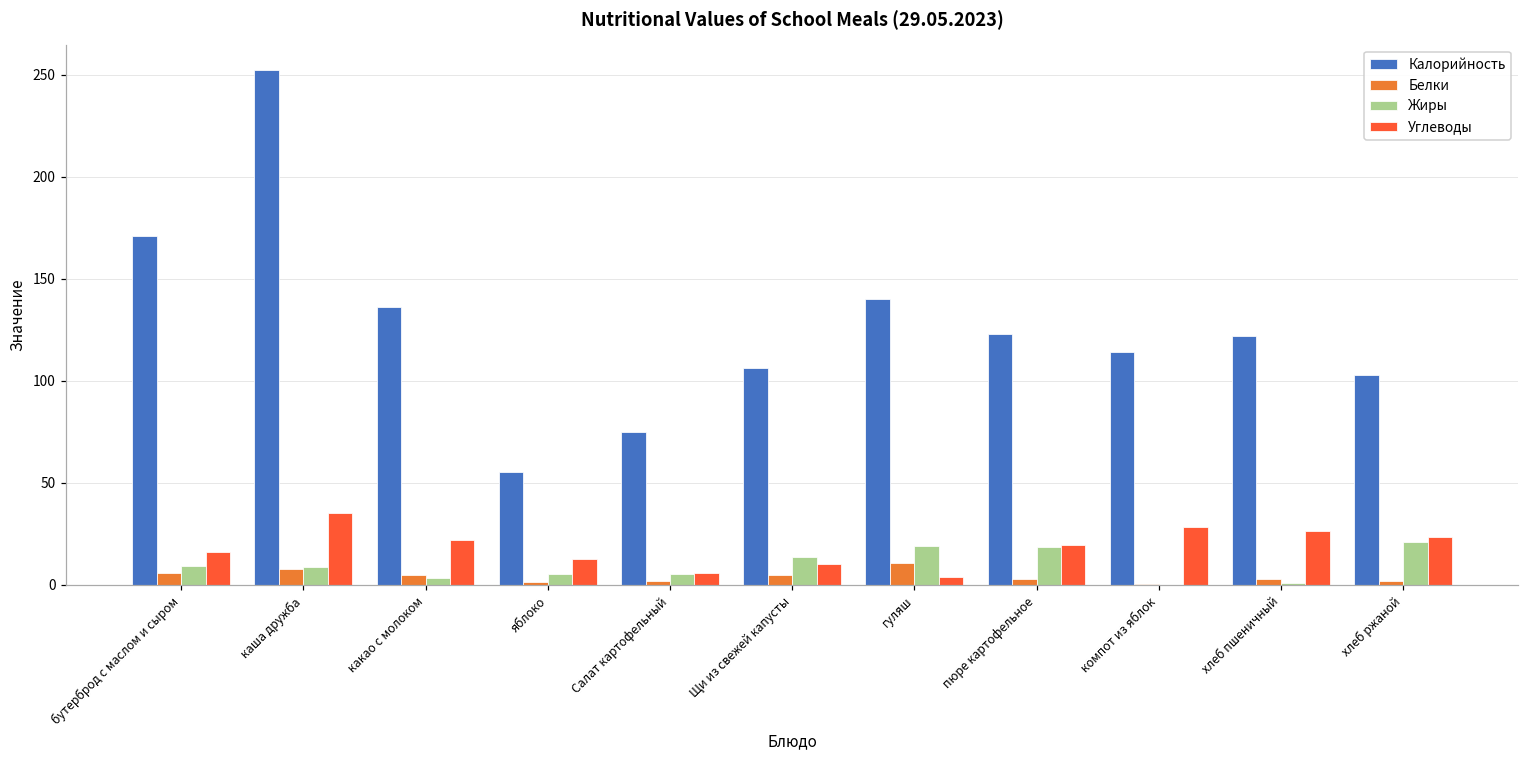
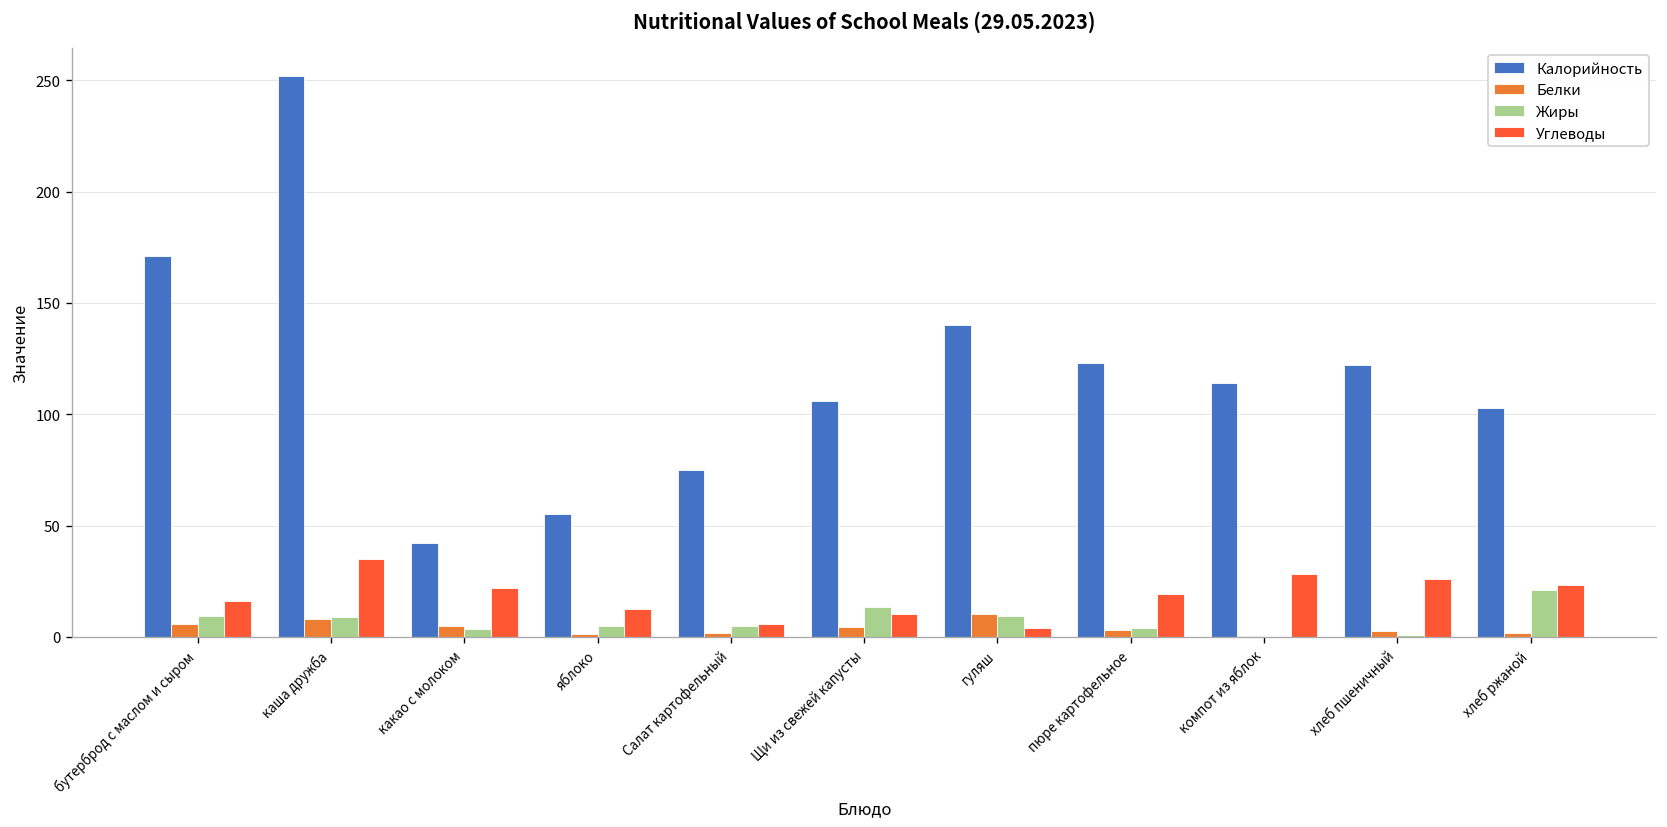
Калорийность, какао с молоком: 136 -> 42
Жиры, гуляш: 19 -> 9
Жиры, пюре картофельное: 18 -> 4
